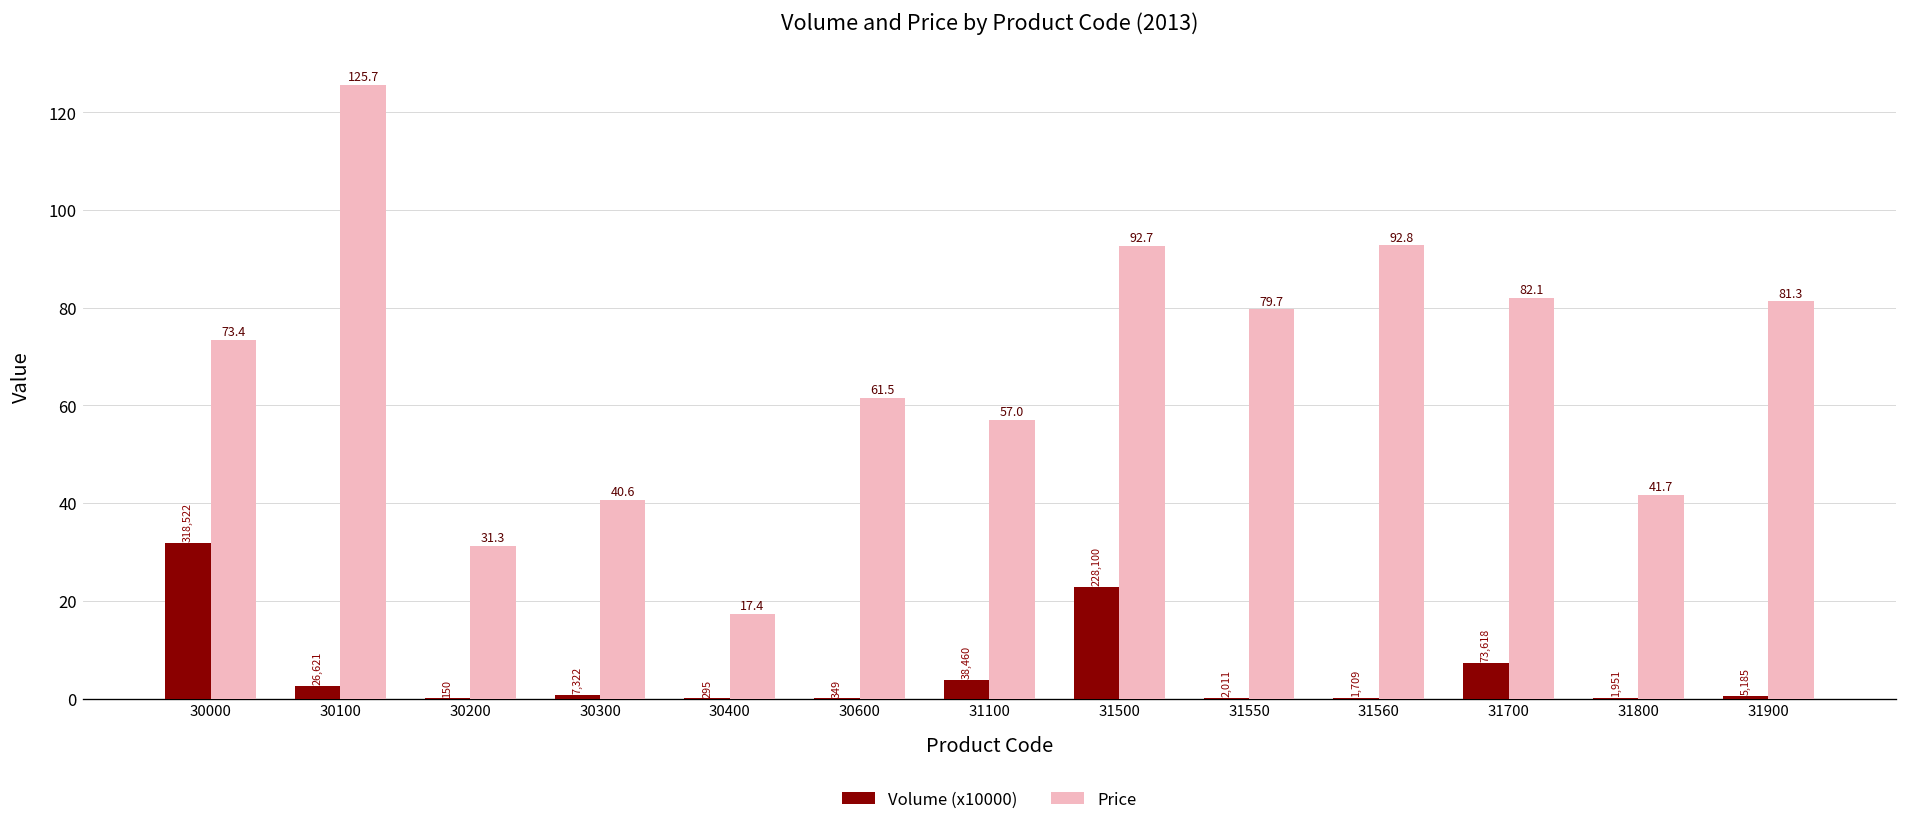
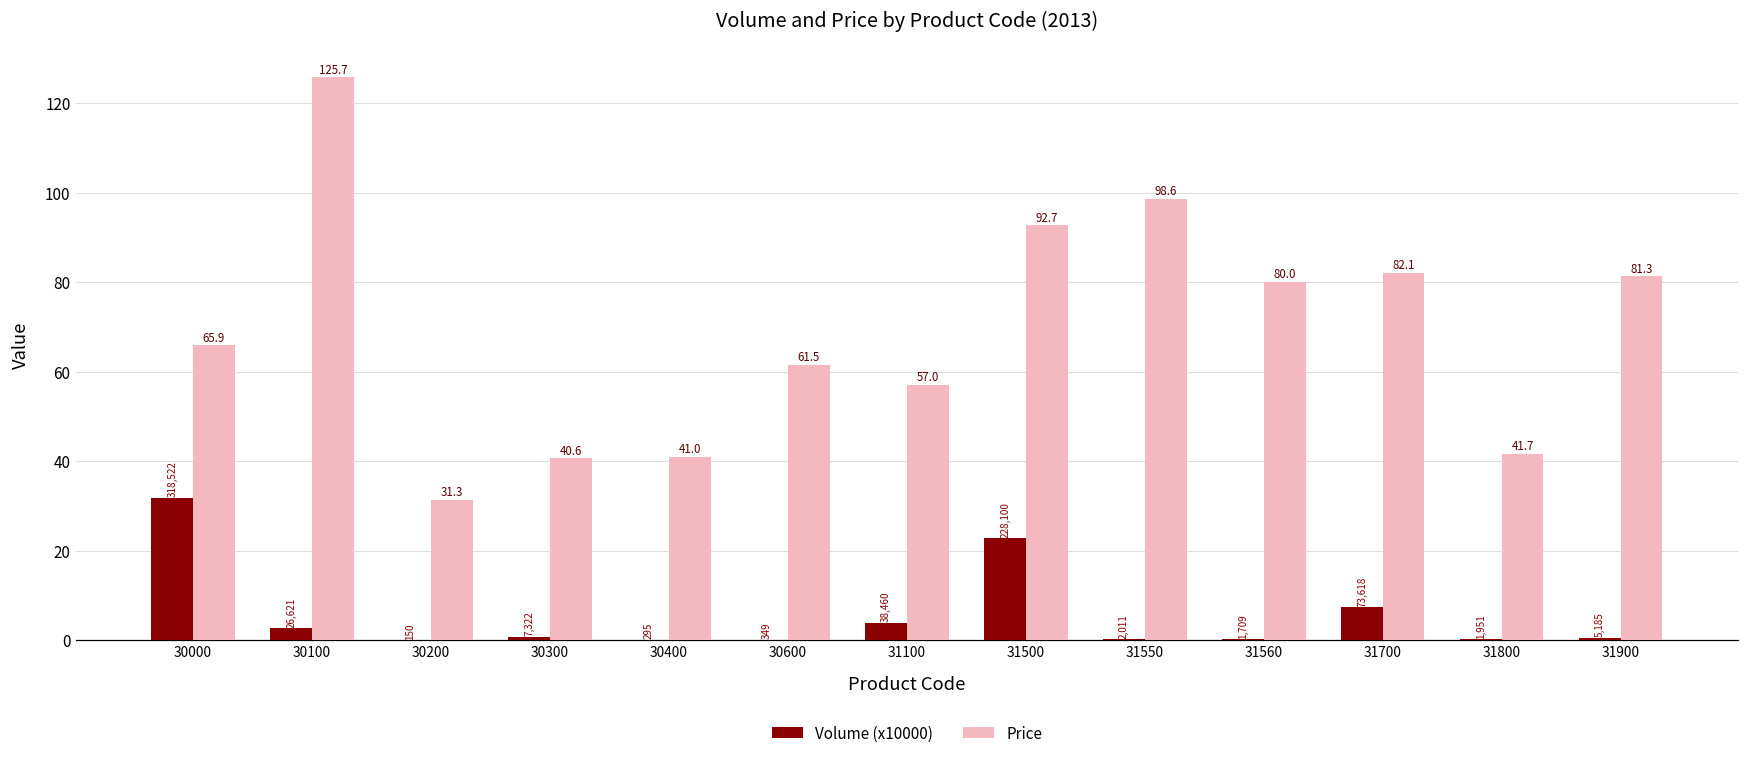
Price, 30000: 73.4 -> 65.9
Price, 30400: 17.4 -> 41.0
Price, 31550: 79.7 -> 98.6
Price, 31560: 92.8 -> 80.0
